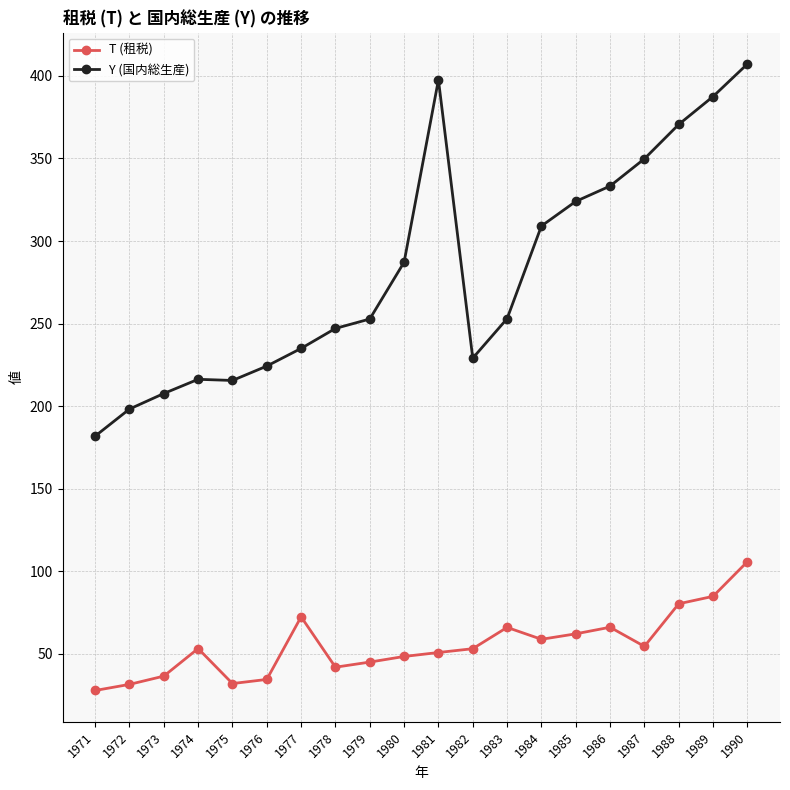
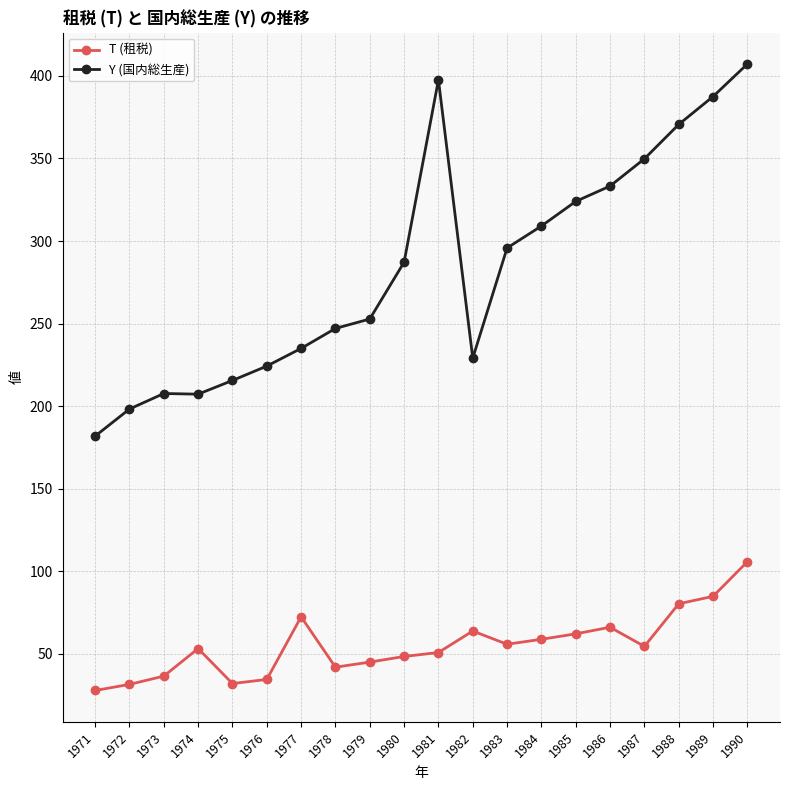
Y (国内総生産), 1974: 216 -> 207
T (租税), 1982: 53 -> 64
T (租税), 1983: 66 -> 56
Y (国内総生産), 1983: 253 -> 296
